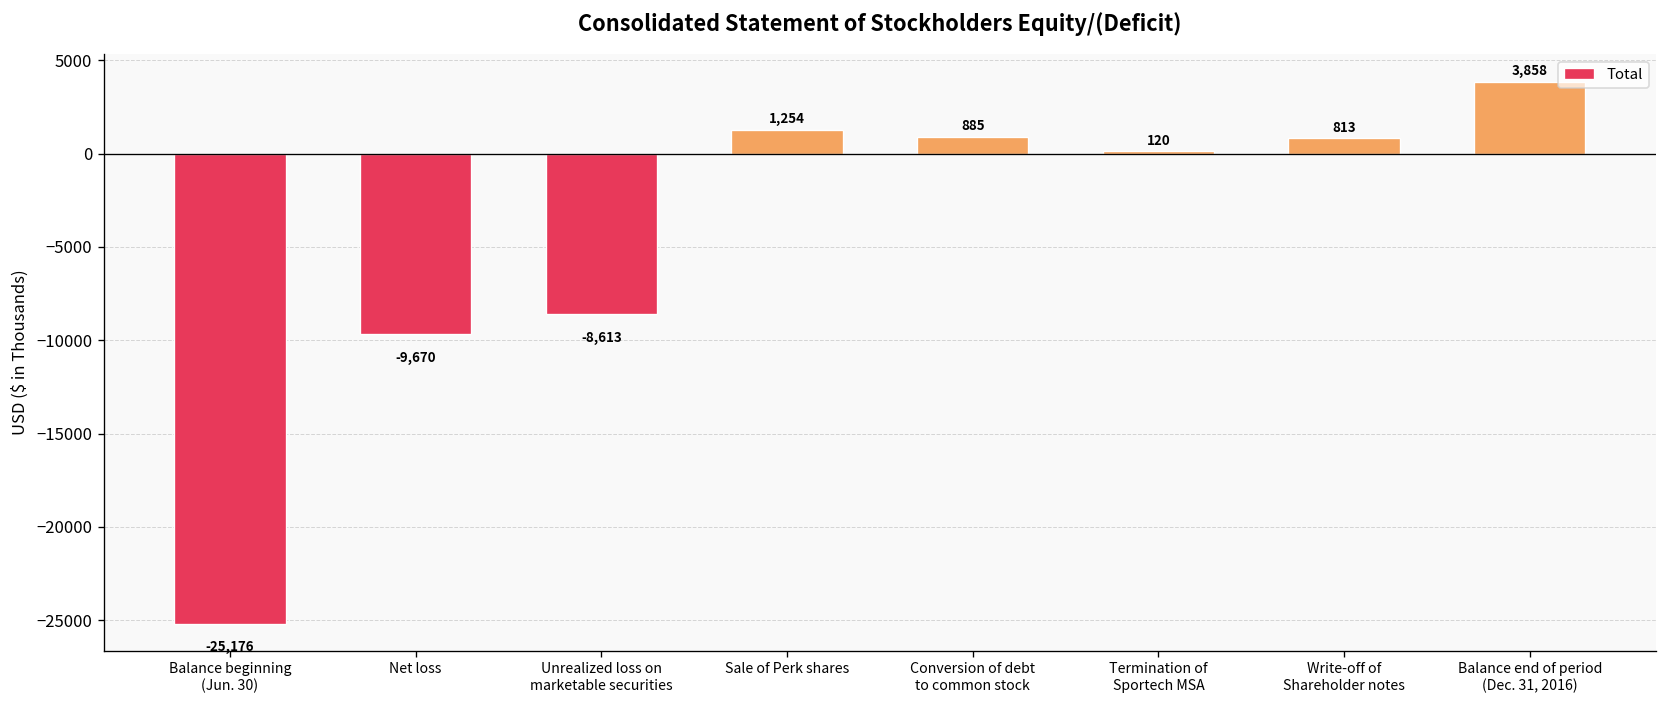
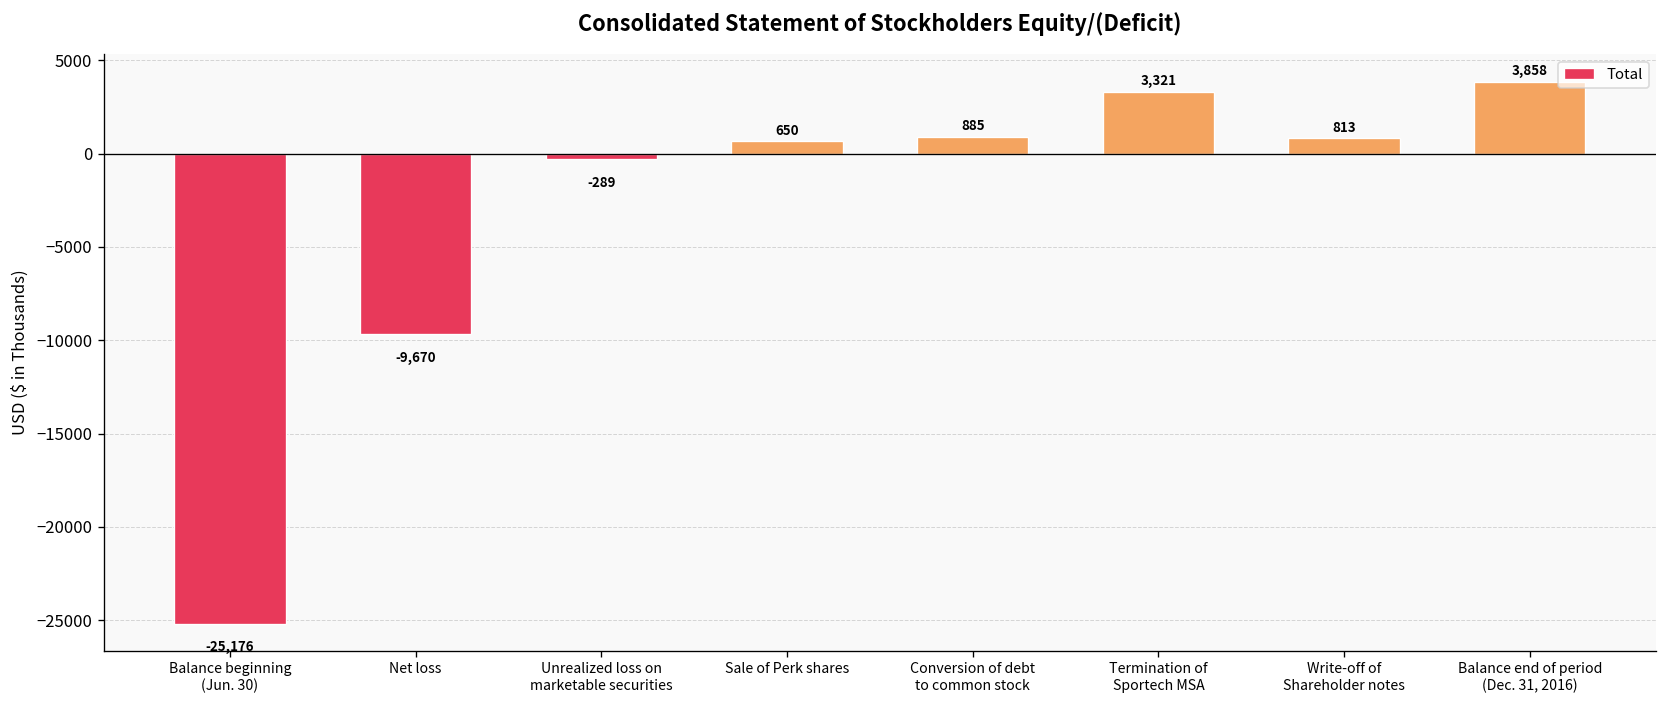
Unrealized loss on marketable securities: -8,613 -> -289
Sale of Perk shares: 1,254 -> 650
Termination of Sportech MSA: 120 -> 3,321
